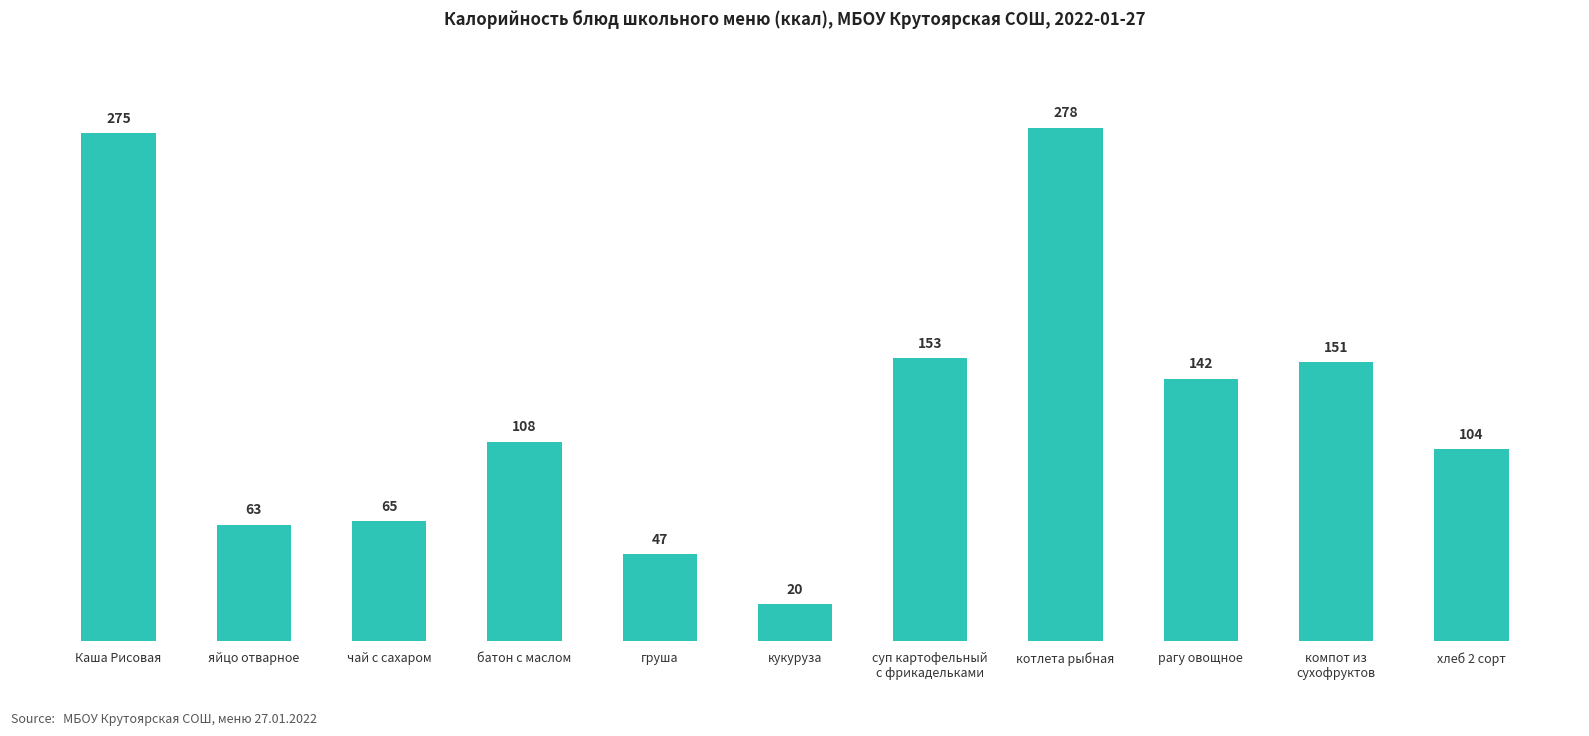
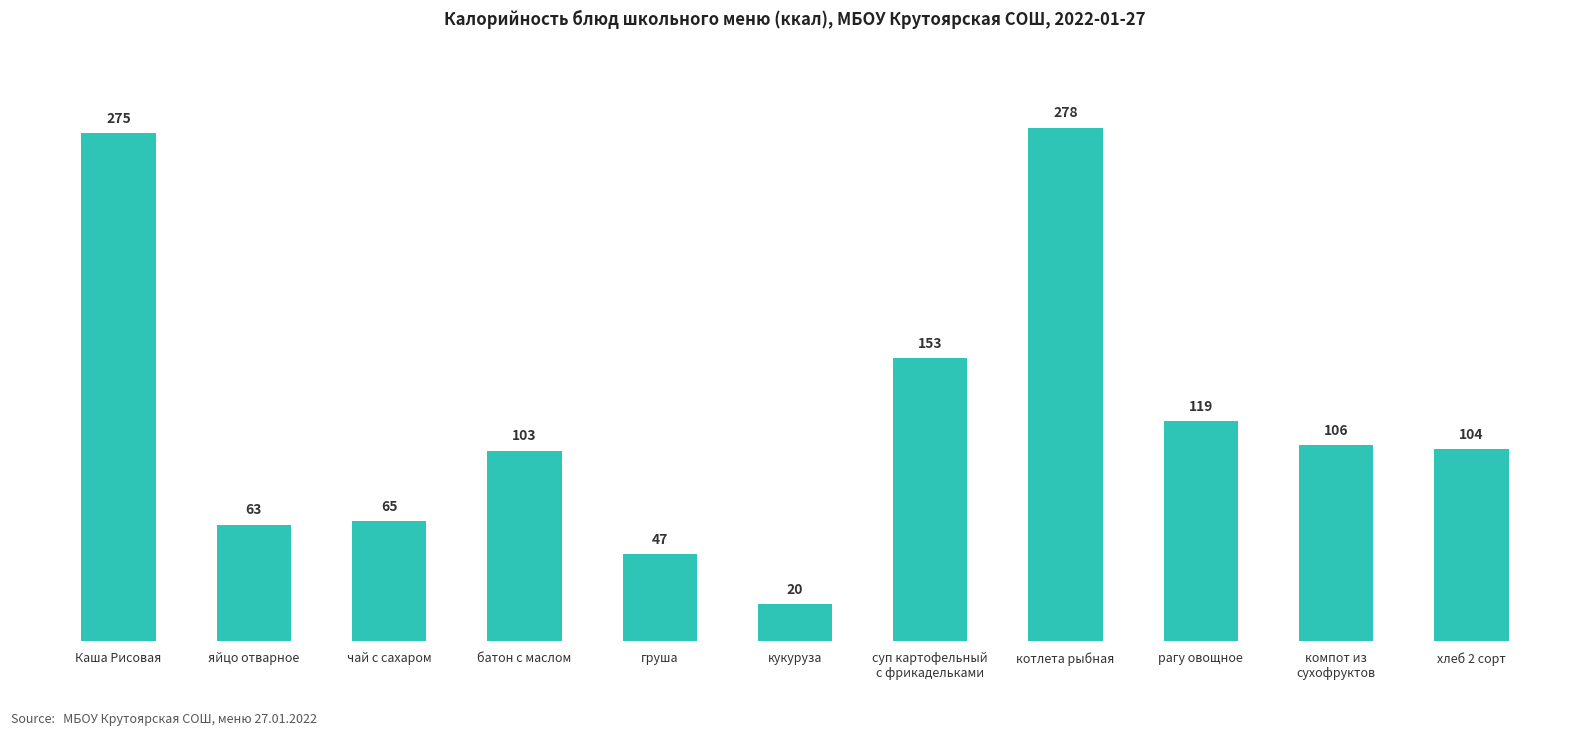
батон с маслом: 108 -> 103
рагу овощное: 142 -> 119
компот из сухофруктов: 151 -> 106
